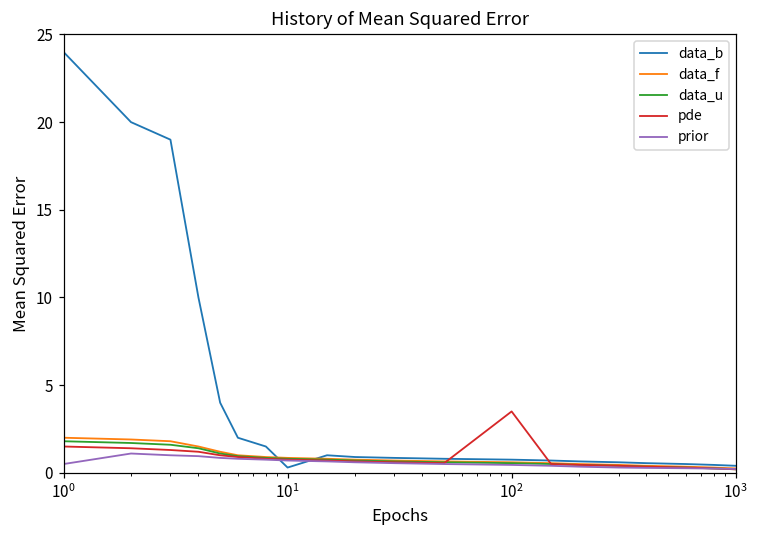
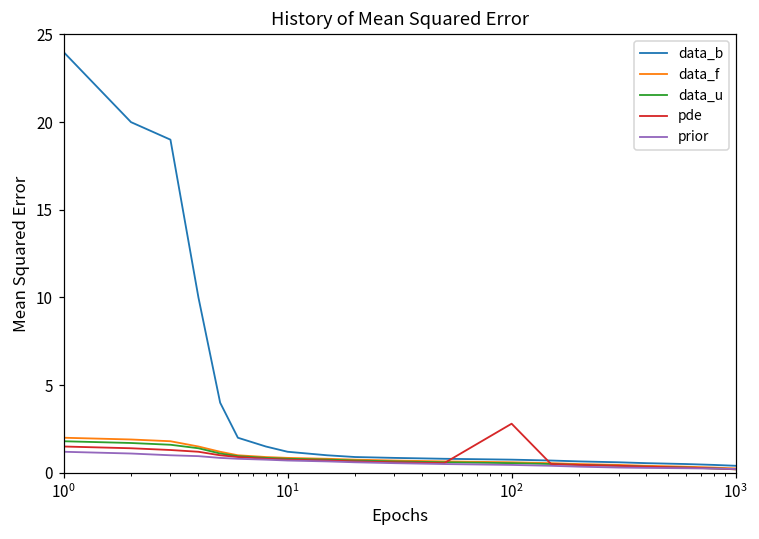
prior, 10^0: 0.5 -> 1.2
data_b, 10^1: 0.3 -> 1.2
pde, 10^2: 3.5 -> 2.8
